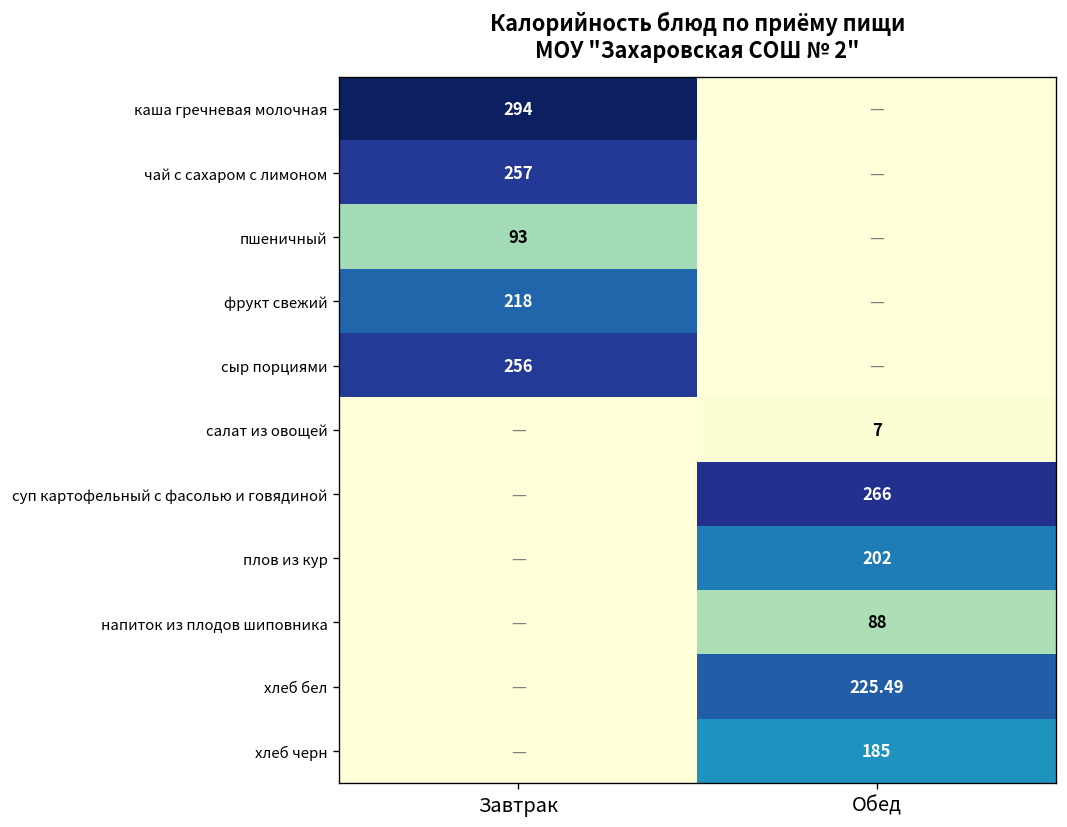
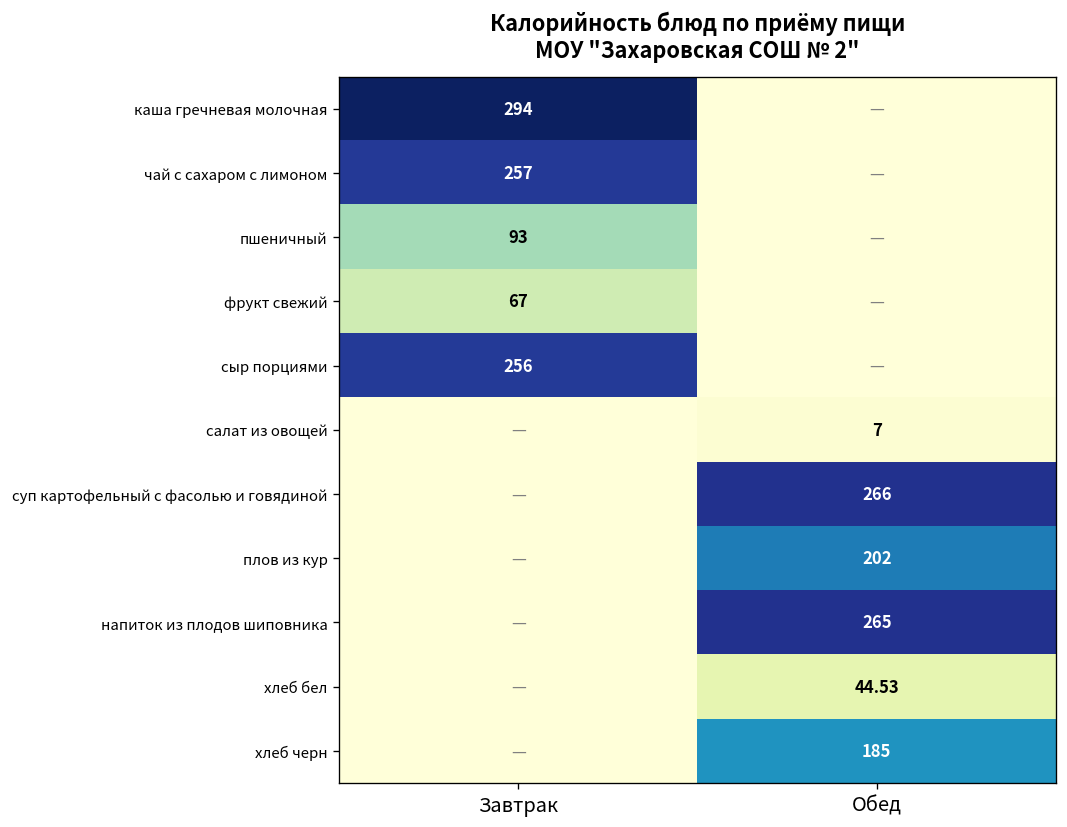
фрукт свежий, Завтрак: 218 -> 67
напиток из плодов шиповника, Обед: 88 -> 265
хлеб бел, Обед: 225.49 -> 44.53
